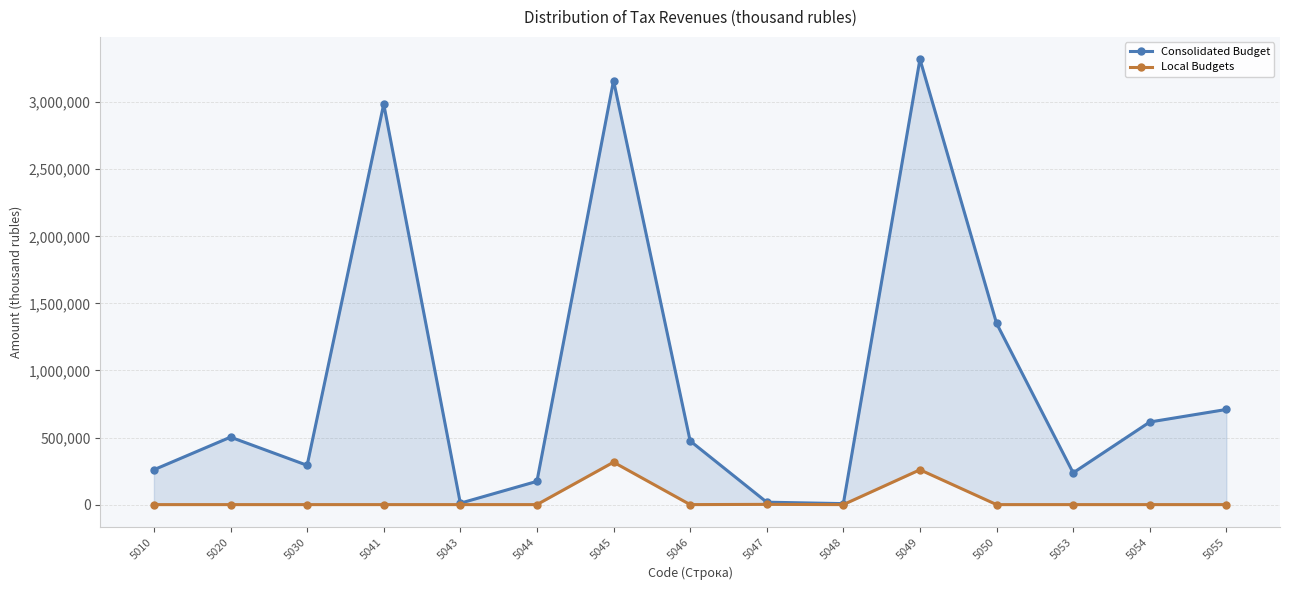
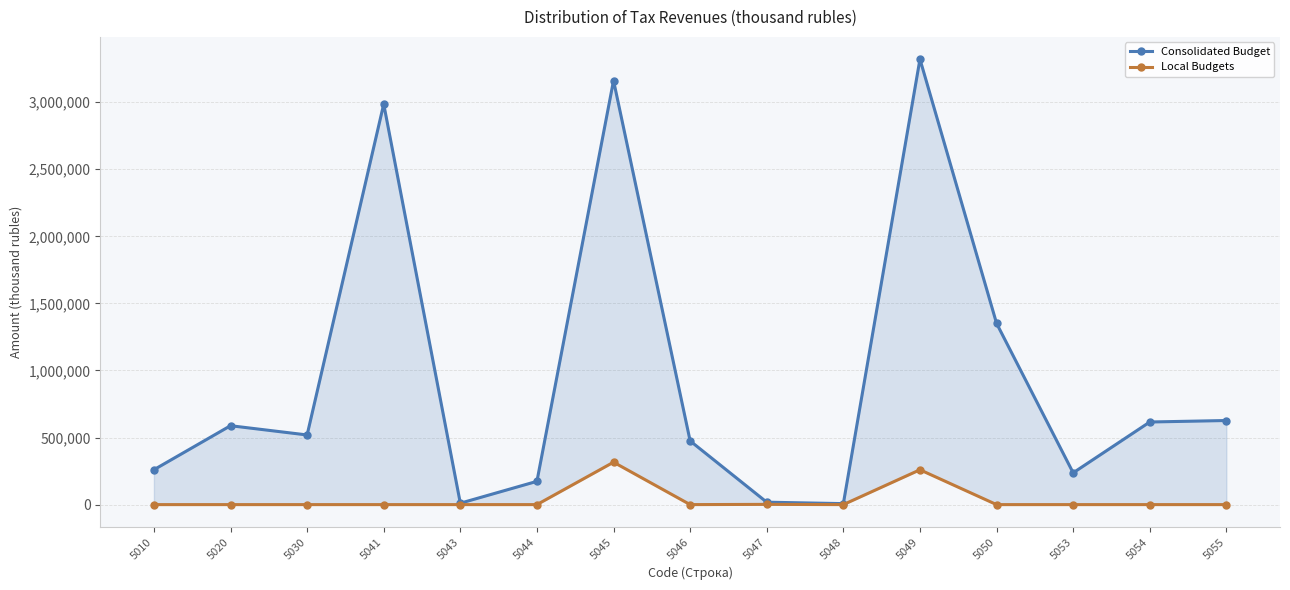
Consolidated Budget, 5020: 500,000 -> 590,000
Consolidated Budget, 5030: 290,000 -> 520,000
Consolidated Budget, 5055: 710,000 -> 630,000
